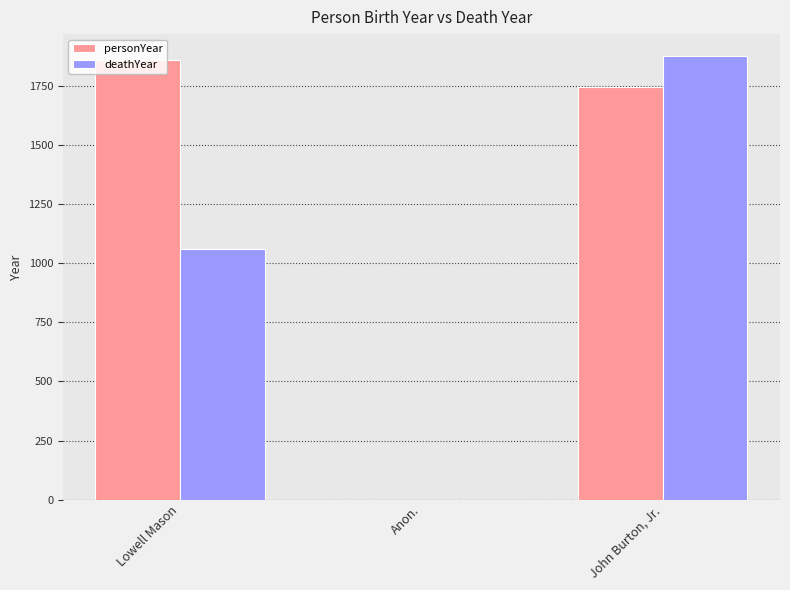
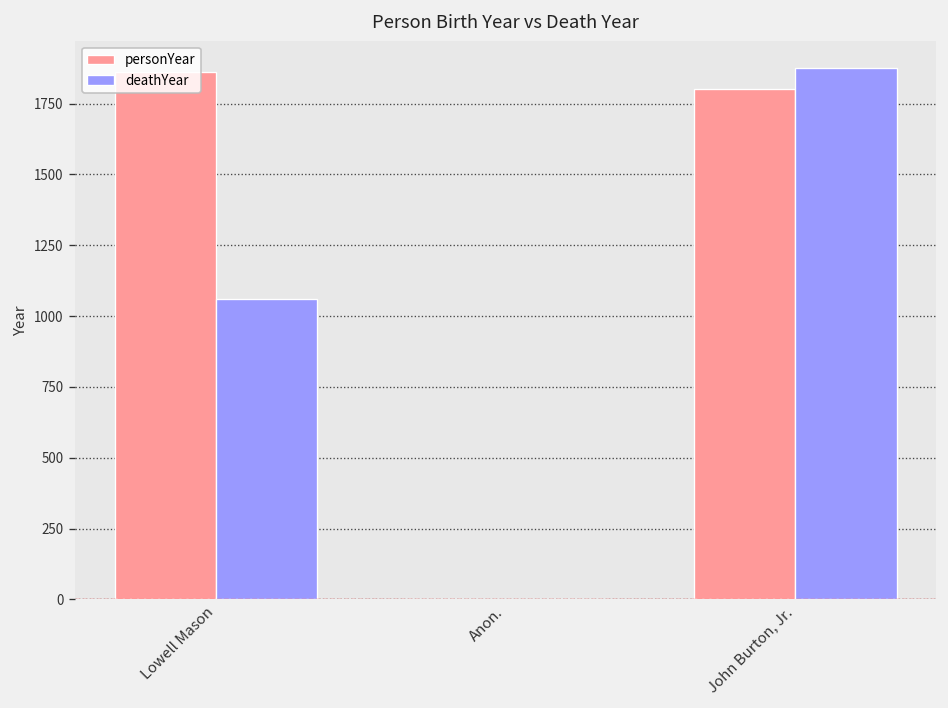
personYear, John Burton, Jr.: 1750 -> 1800
